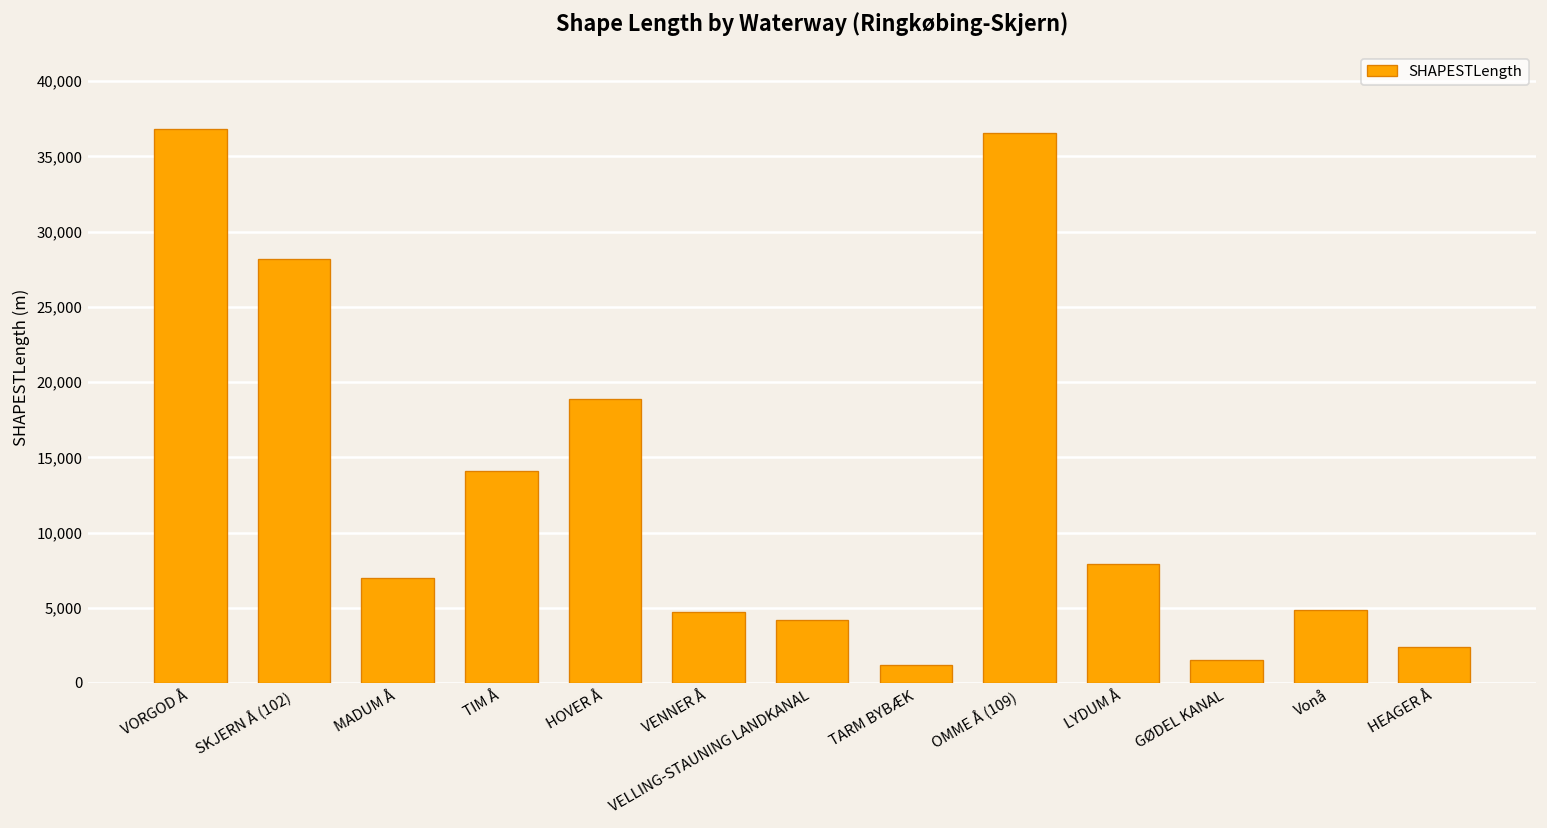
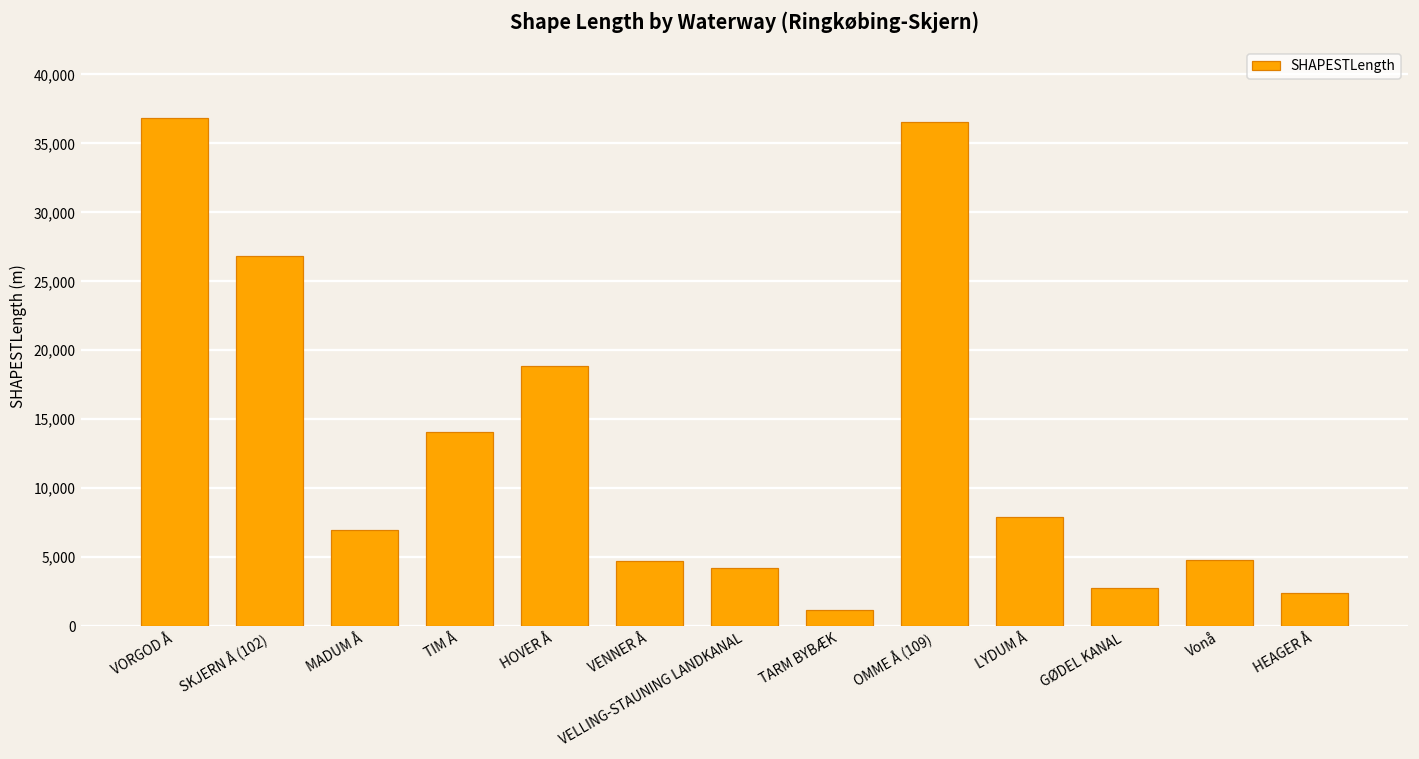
SKJERN Å (102): 28,200 -> 26,900
GØDEL KANAL: 1,500 -> 2,800
